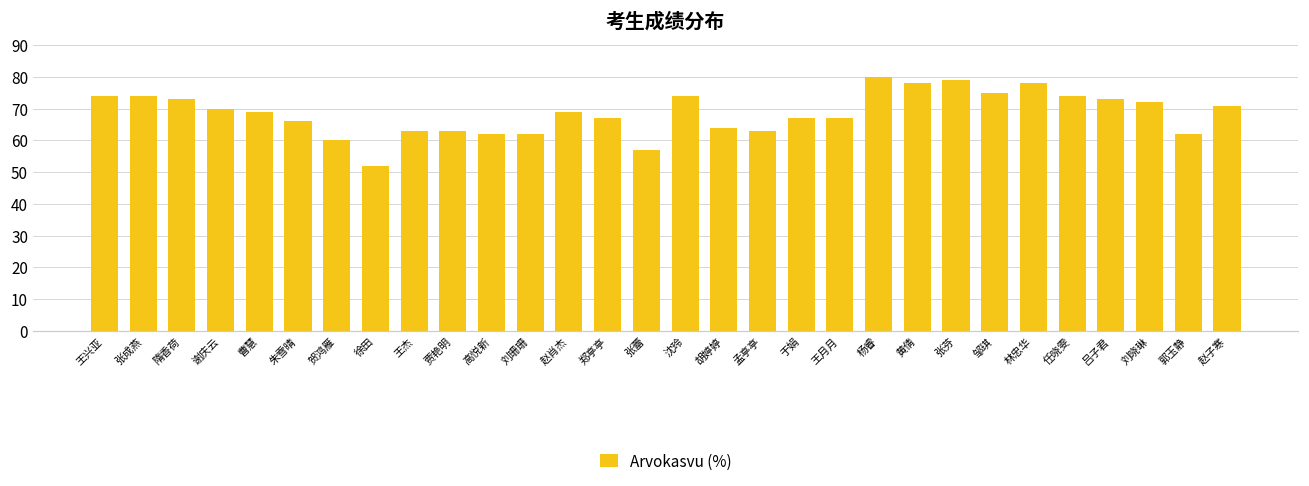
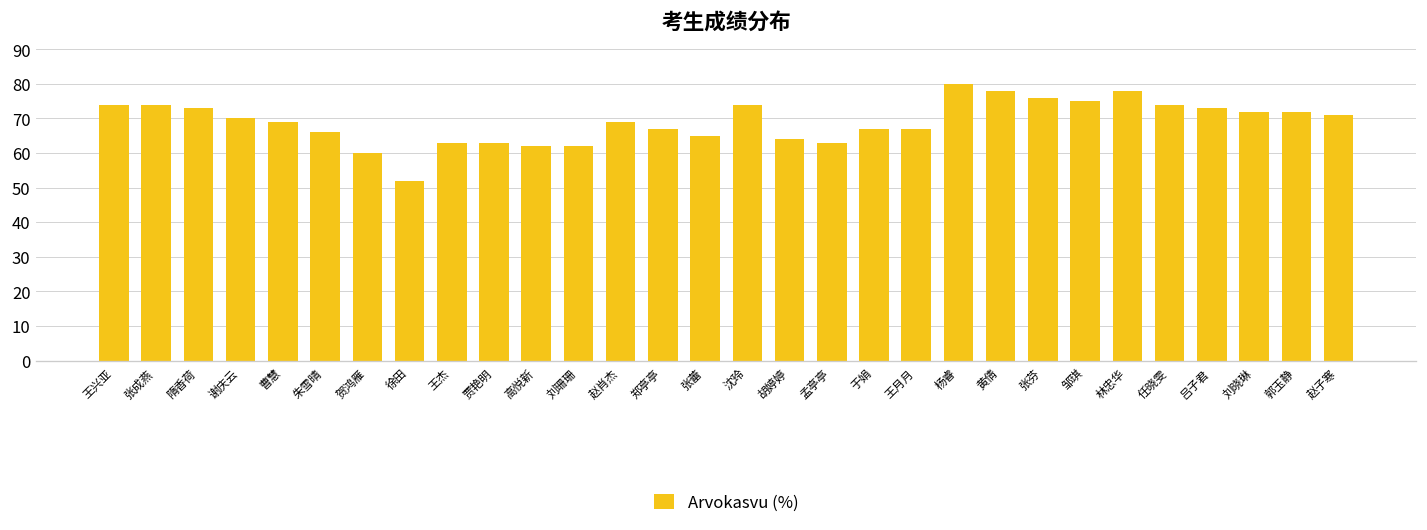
张蕾: 57 -> 65
张芬: 79 -> 76
郭玉静: 62 -> 72
